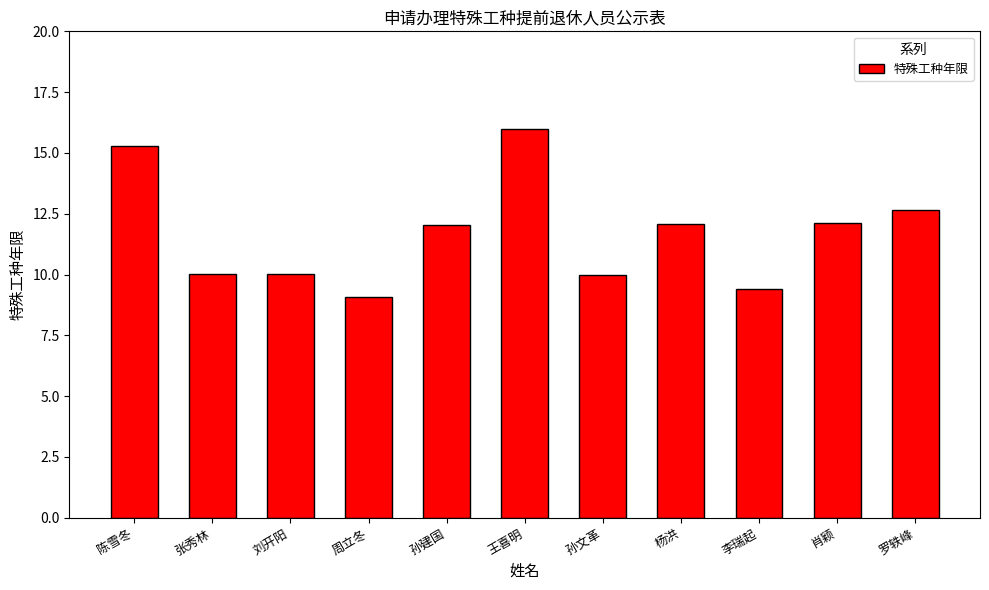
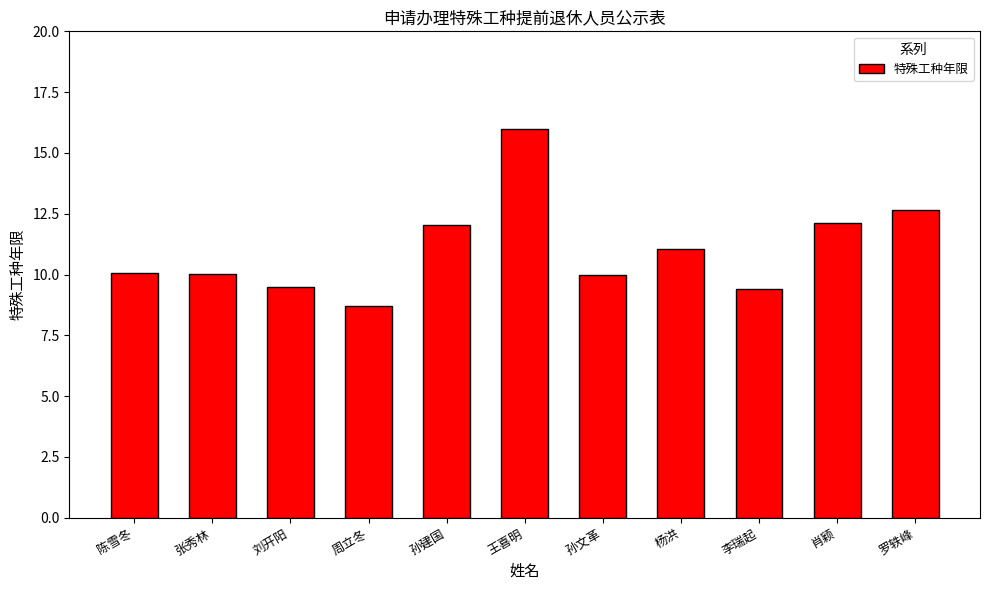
陈雪冬: 15.3 -> 10.1
刘开阳: 10.0 -> 9.5
周立冬: 9.1 -> 8.7
杨洪: 12.1 -> 11.1
